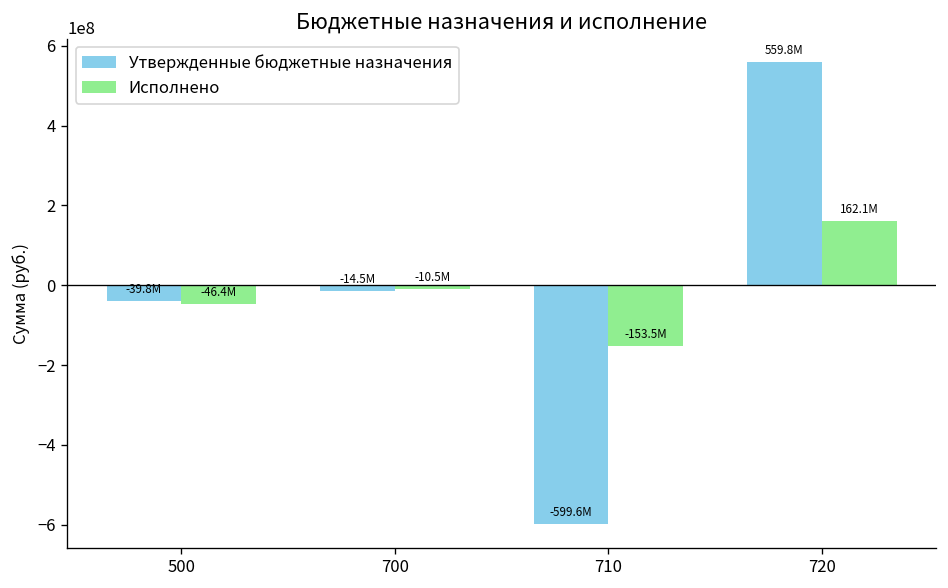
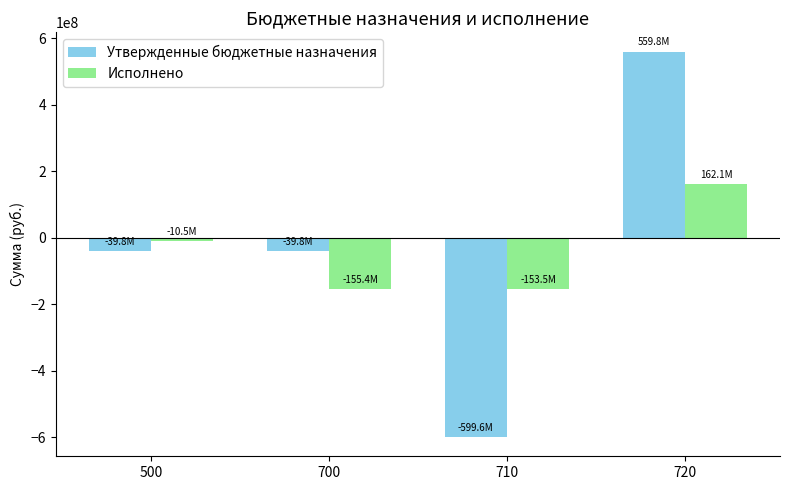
Исполнено, 500: -46.4M -> -10.5M
Утвержденные бюджетные назначения, 700: -14.5M -> -39.8M
Исполнено, 700: -10.5M -> -155.4M
